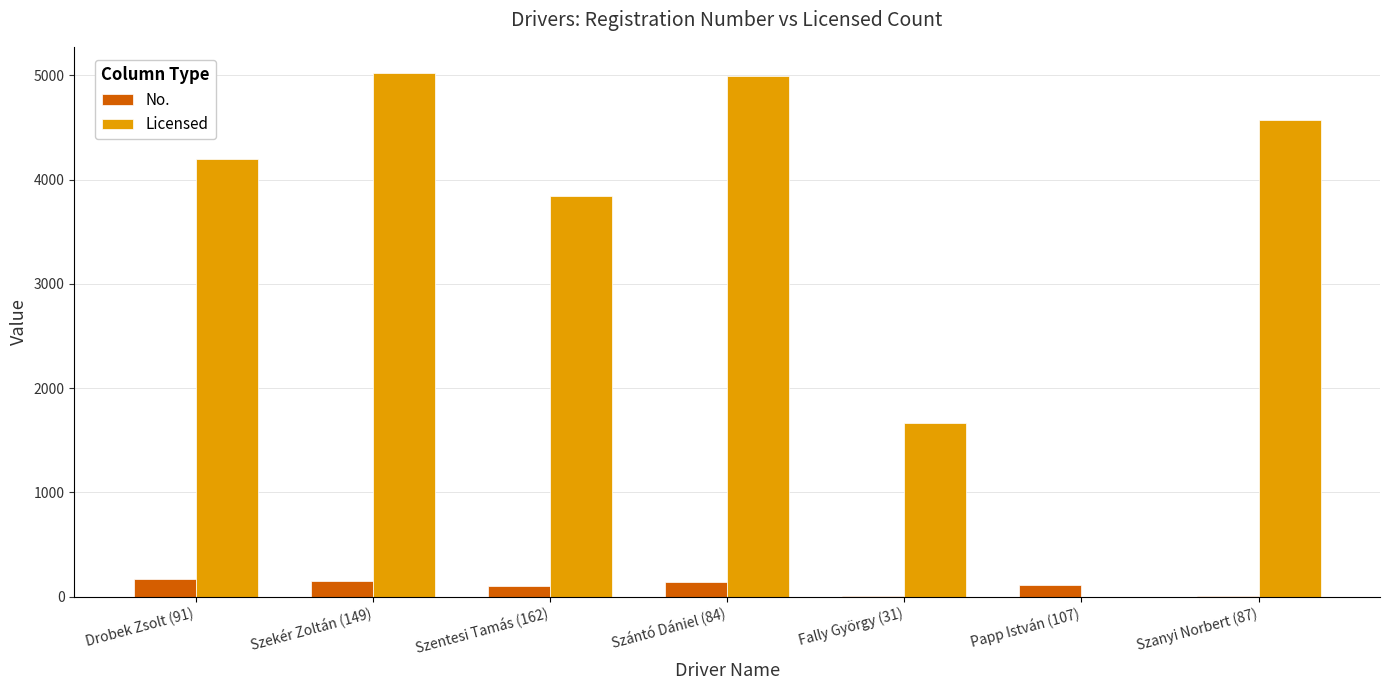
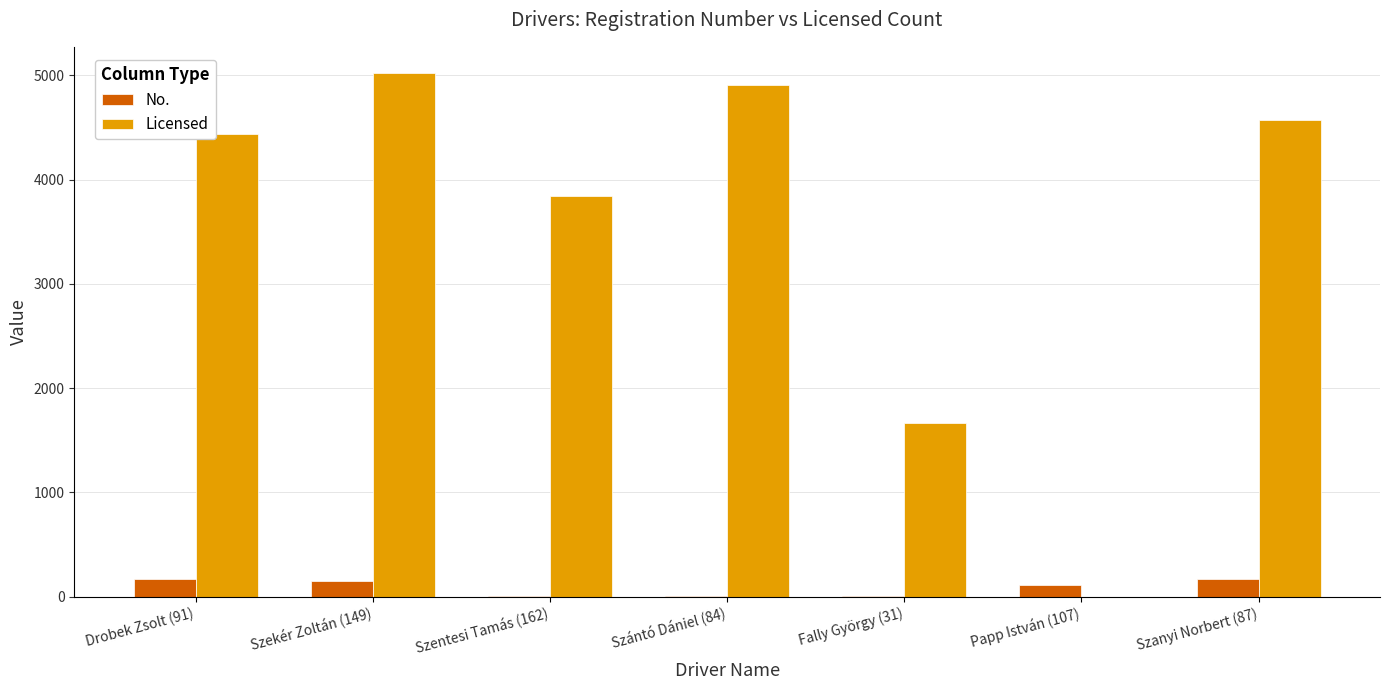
Licensed, Drobek Zsolt (91): 4190 -> 4440
No., Szentesi Tamás (162): 110 -> 0
No., Szántó Dániel (84): 140 -> 10
Licensed, Szántó Dániel (84): 4990 -> 4910
No., Szanyi Norbert (87): 0 -> 170
